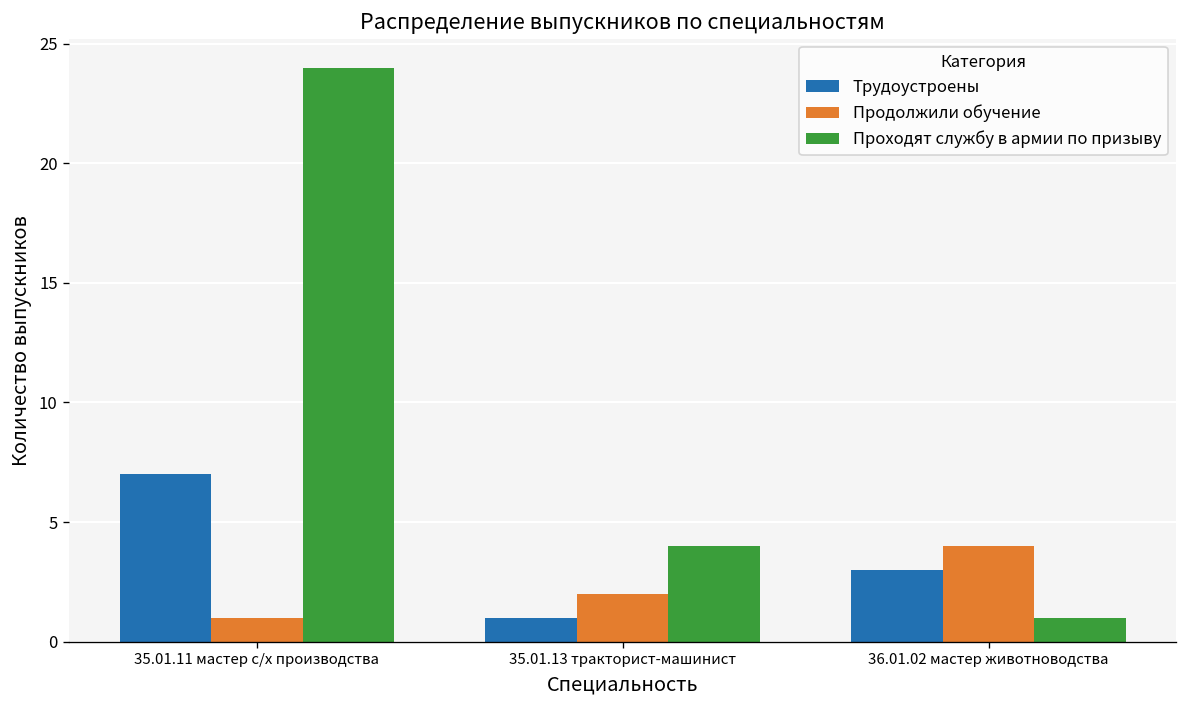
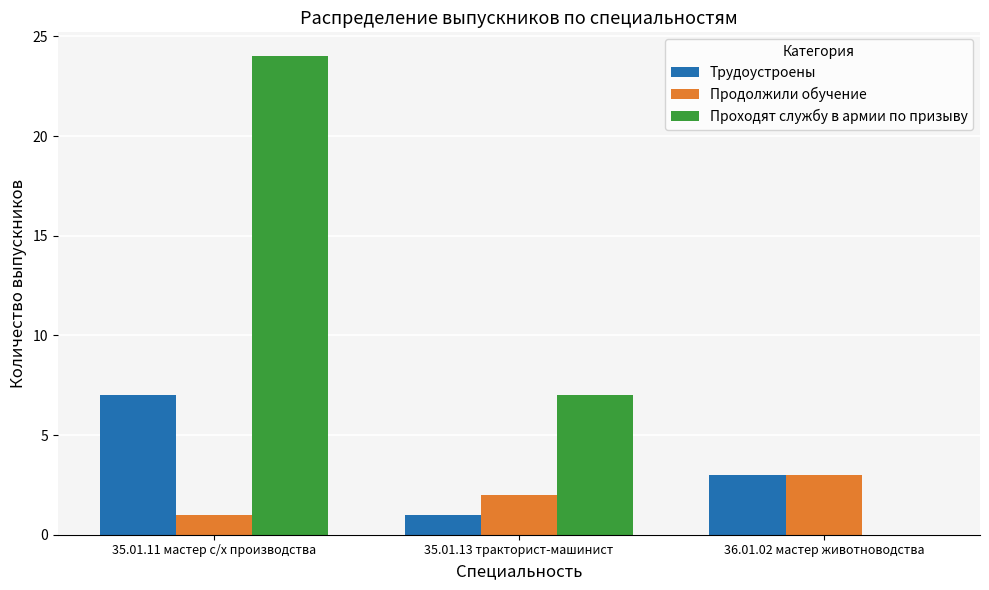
Проходят службу в армии по призыву, 35.01.13 тракторист-машинист: 4 -> 7
Продолжили обучение, 36.01.02 мастер животноводства: 4 -> 3
Проходят службу в армии по призыву, 36.01.02 мастер животноводства: 1 -> 0
